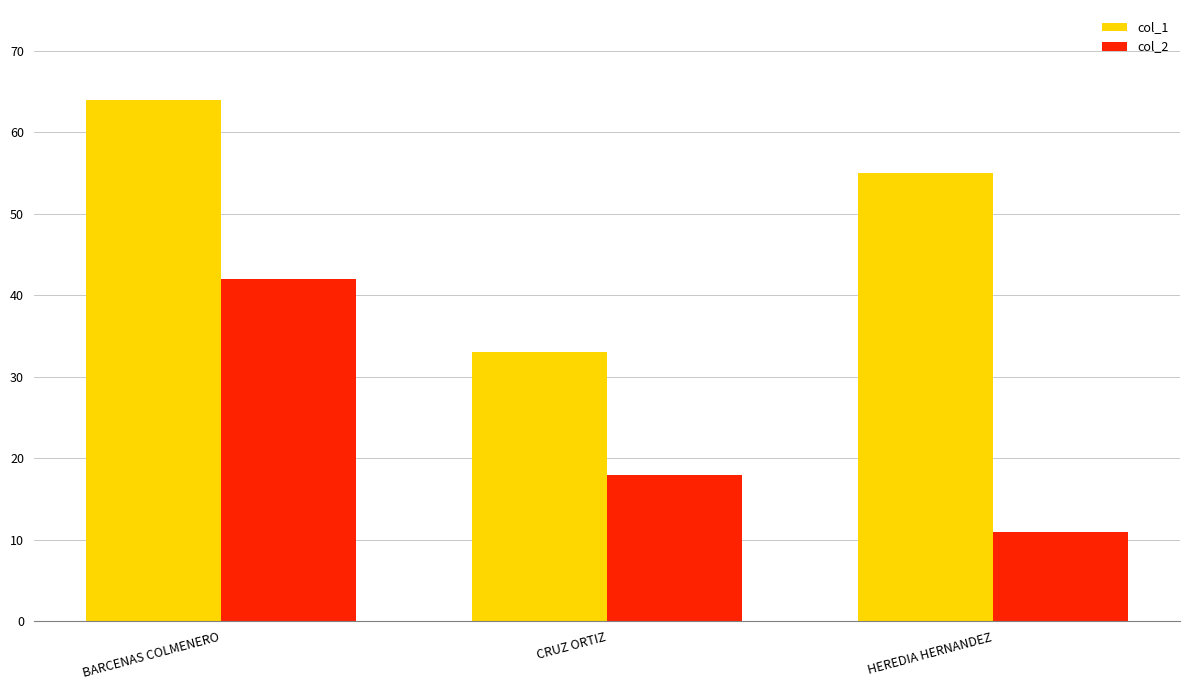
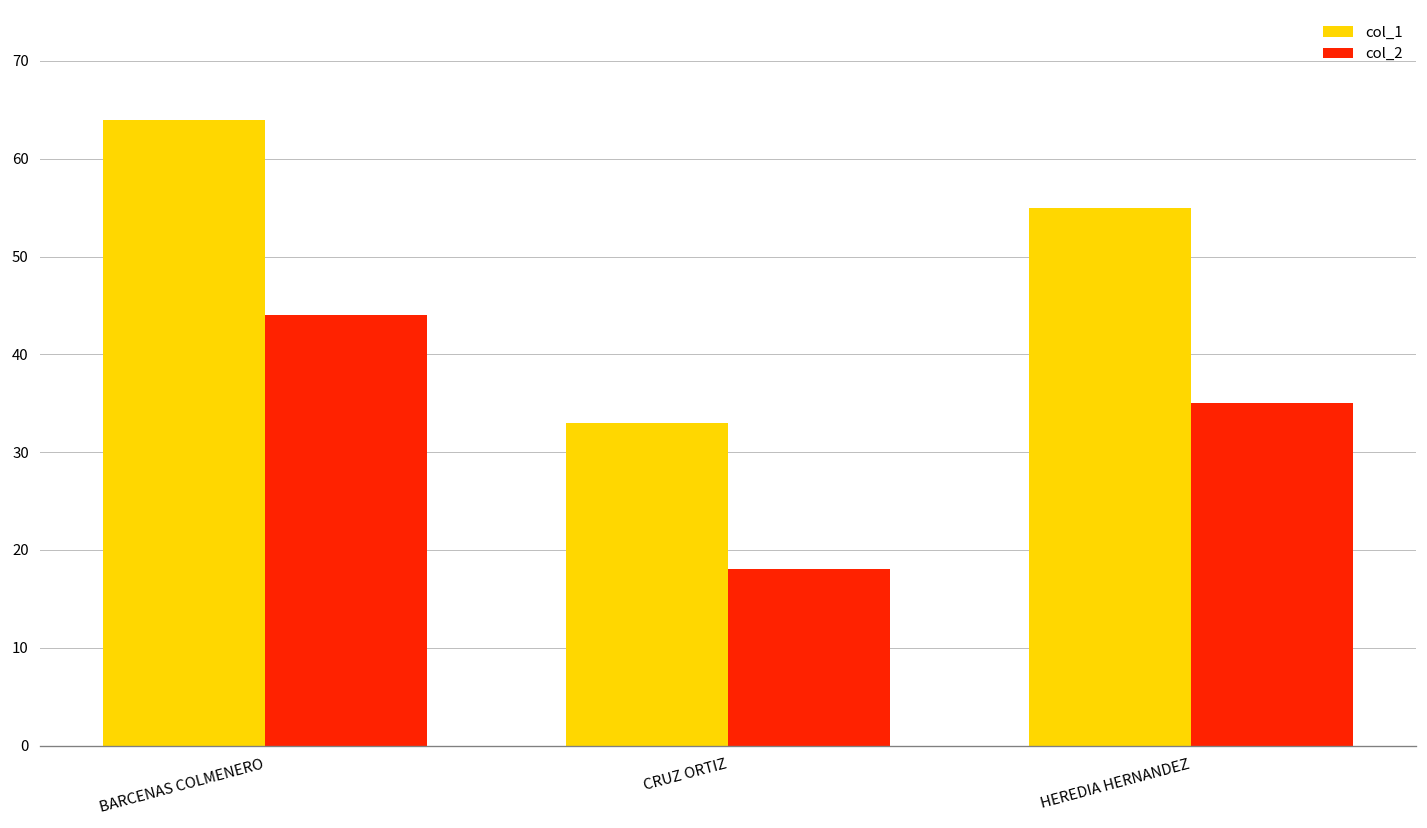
col_2, BARCENAS COLMENERO: 42 -> 44
col_2, HEREDIA HERNANDEZ: 11 -> 35
